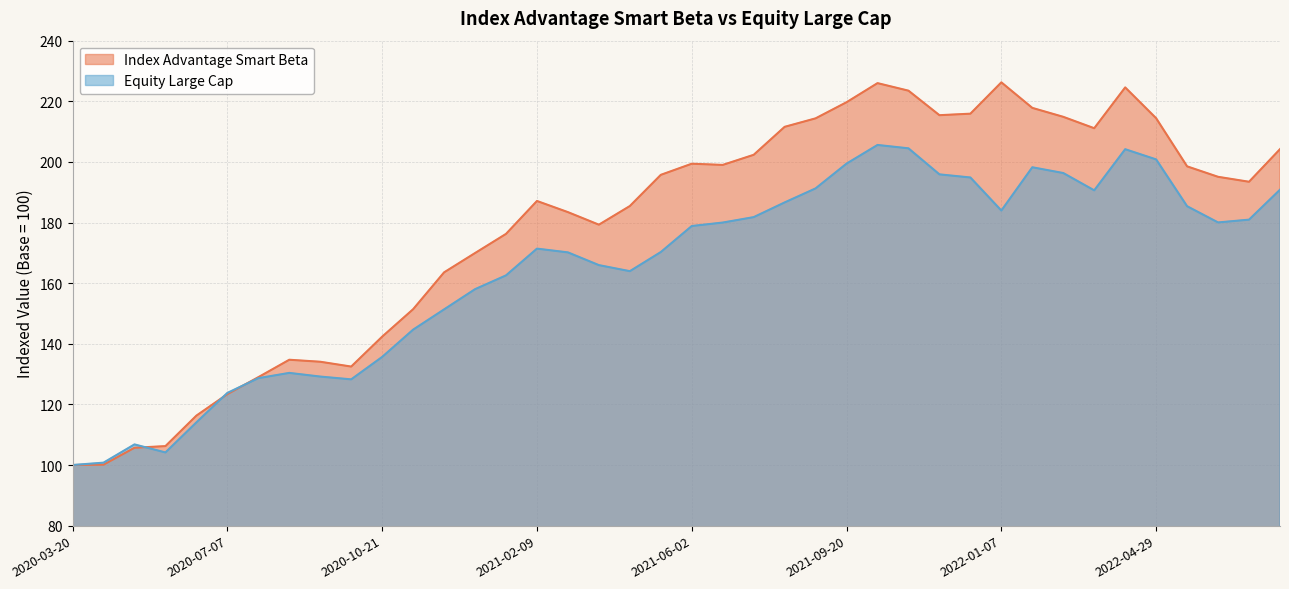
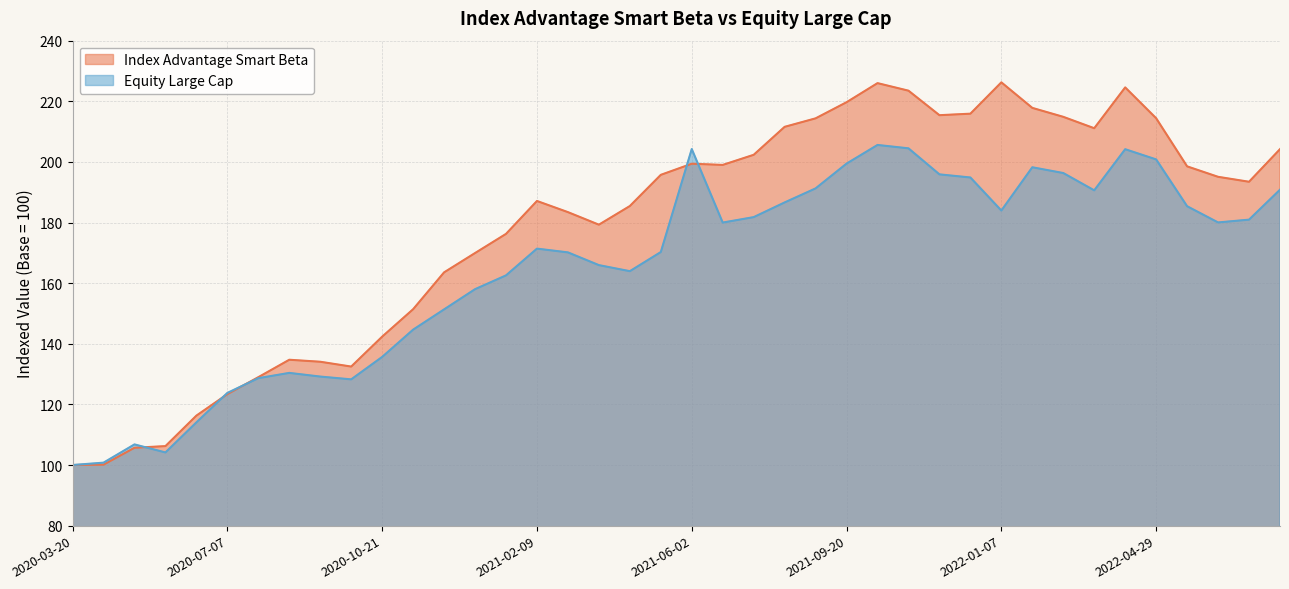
Equity Large Cap, 2021-06-02: 179 -> 204
